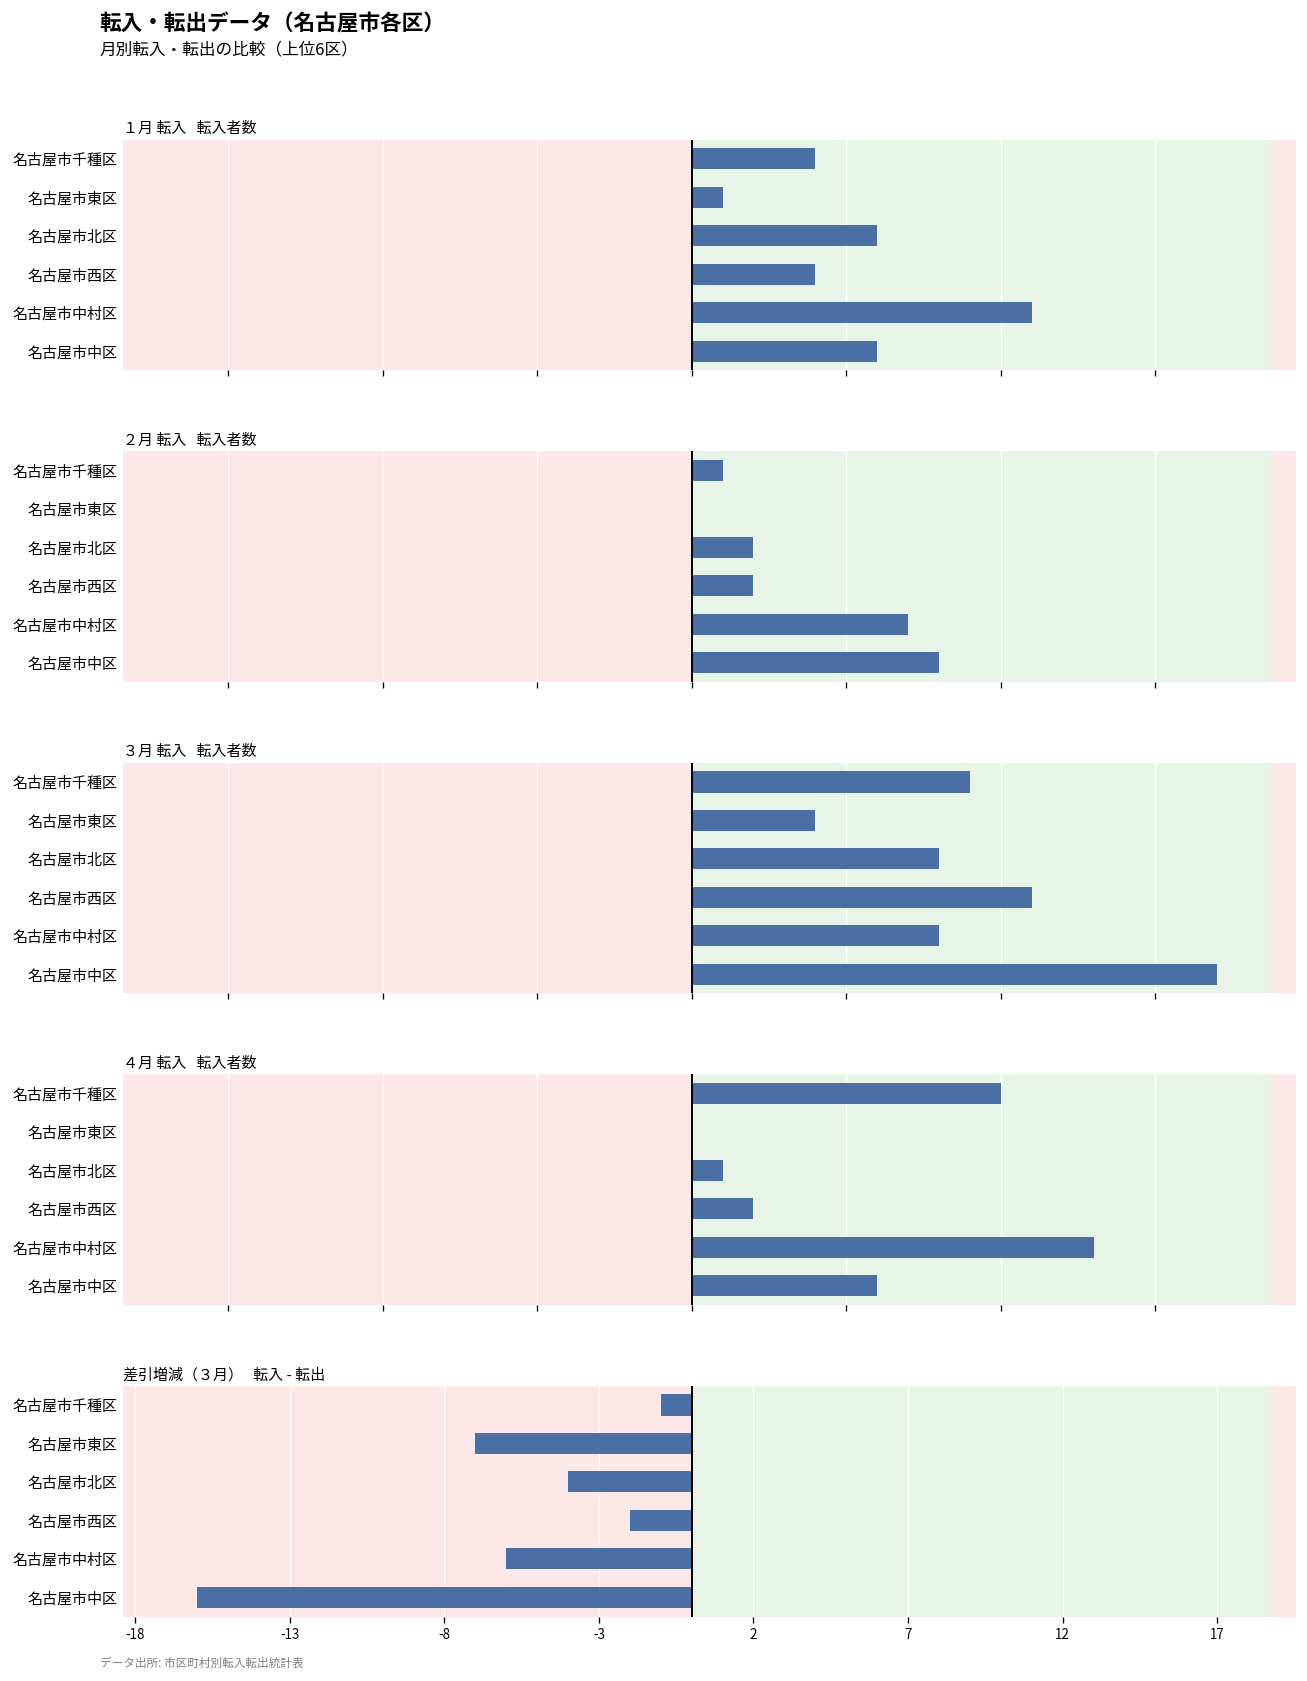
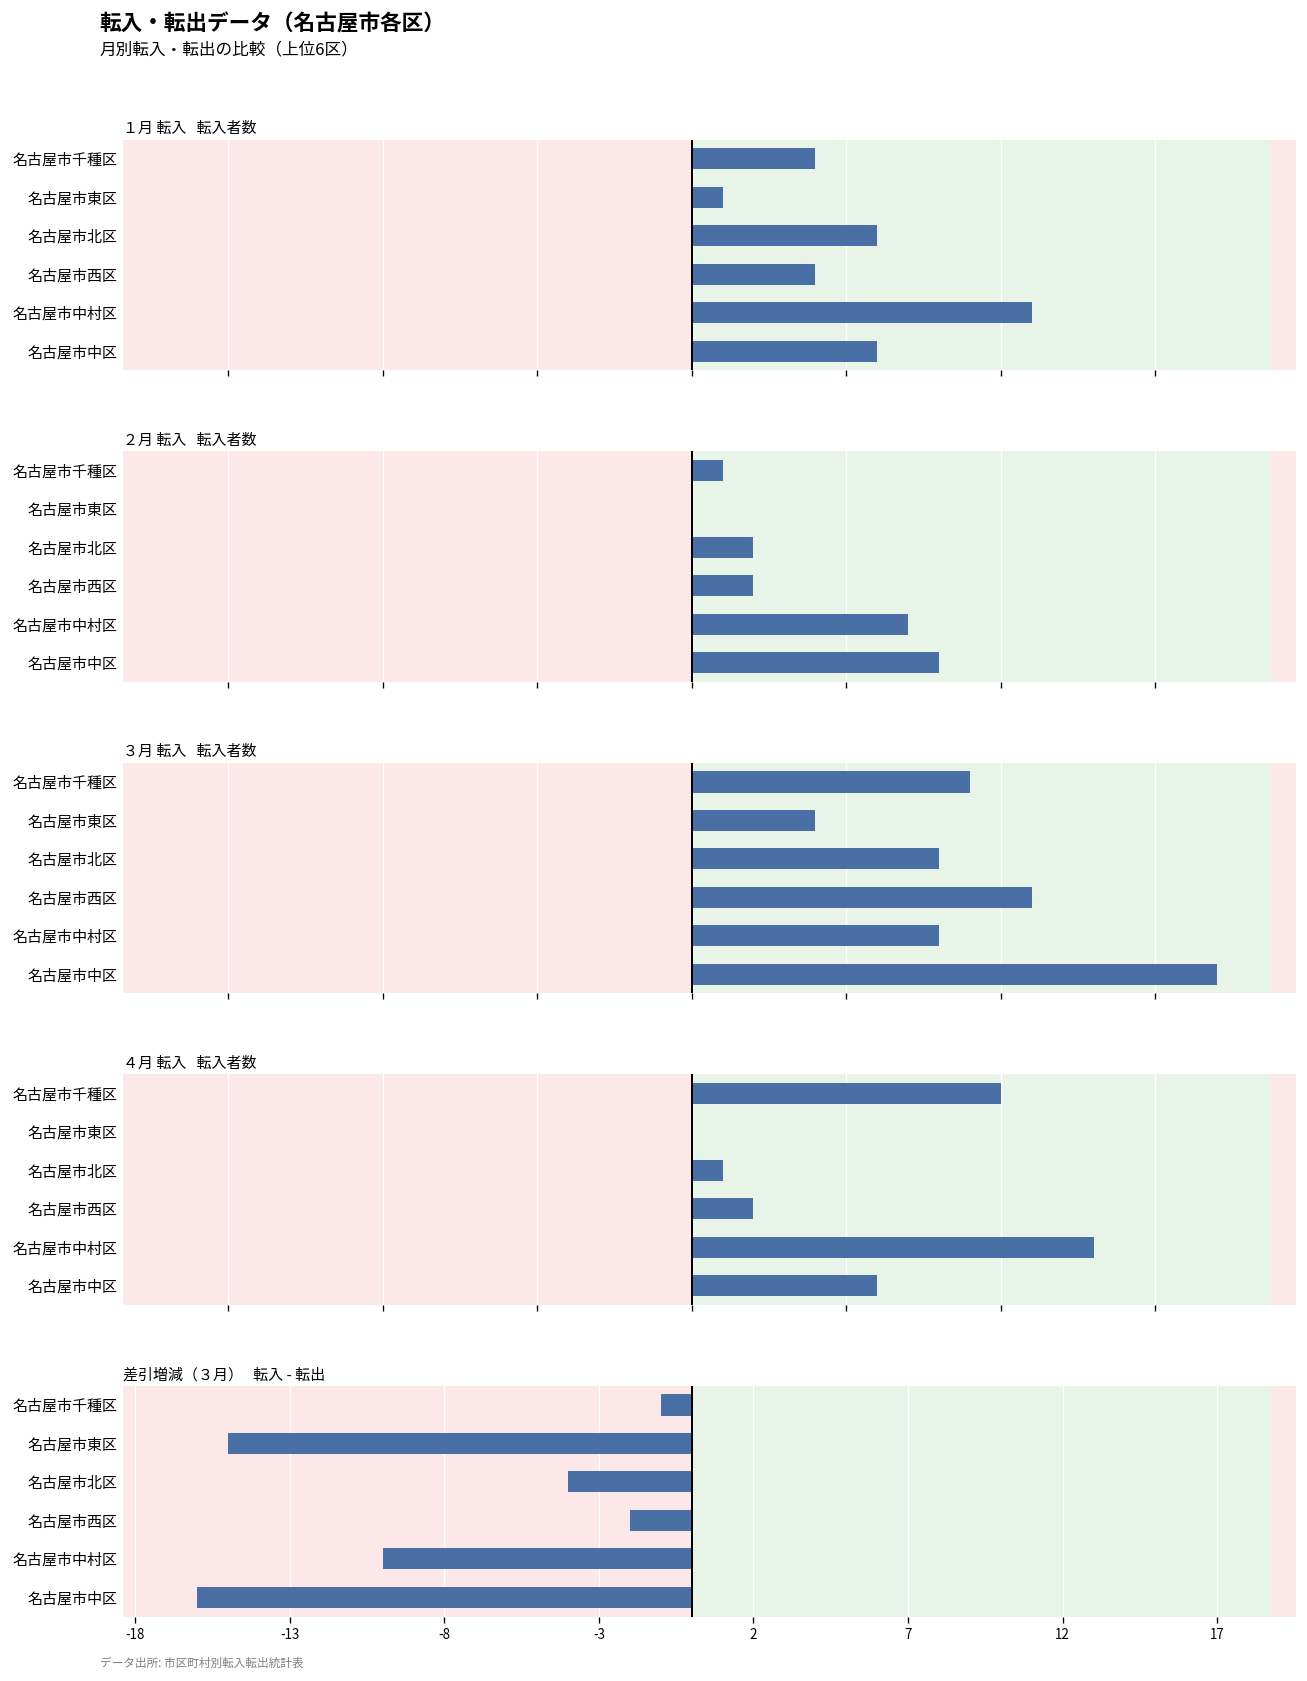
差引増減（３月） 転入 - 転出, 名古屋市東区: -7 -> -15
差引増減（３月） 転入 - 転出, 名古屋市中村区: -6 -> -10
